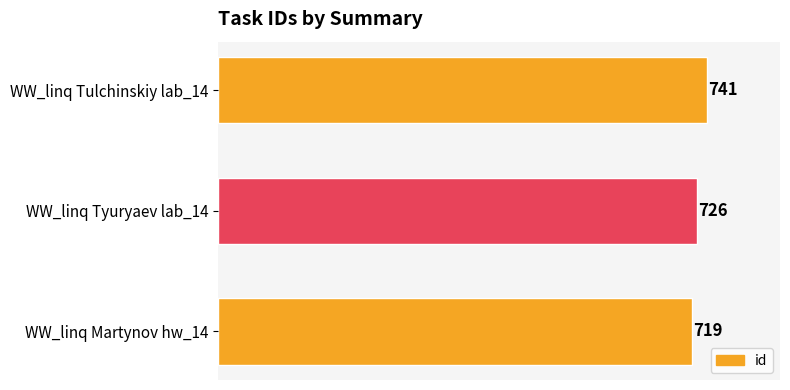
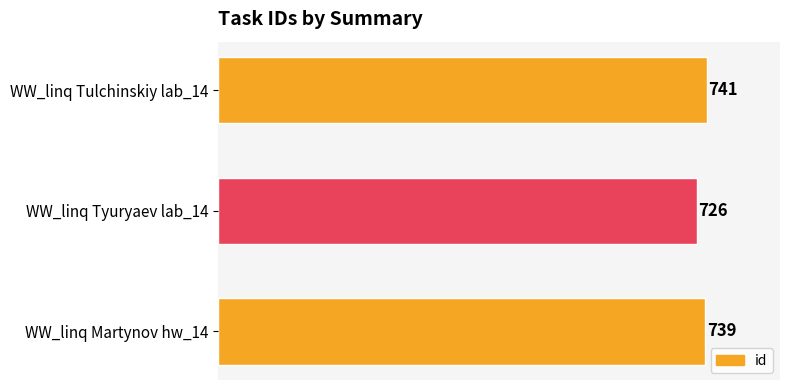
WW_linq Martynov hw_14: 719 -> 739
